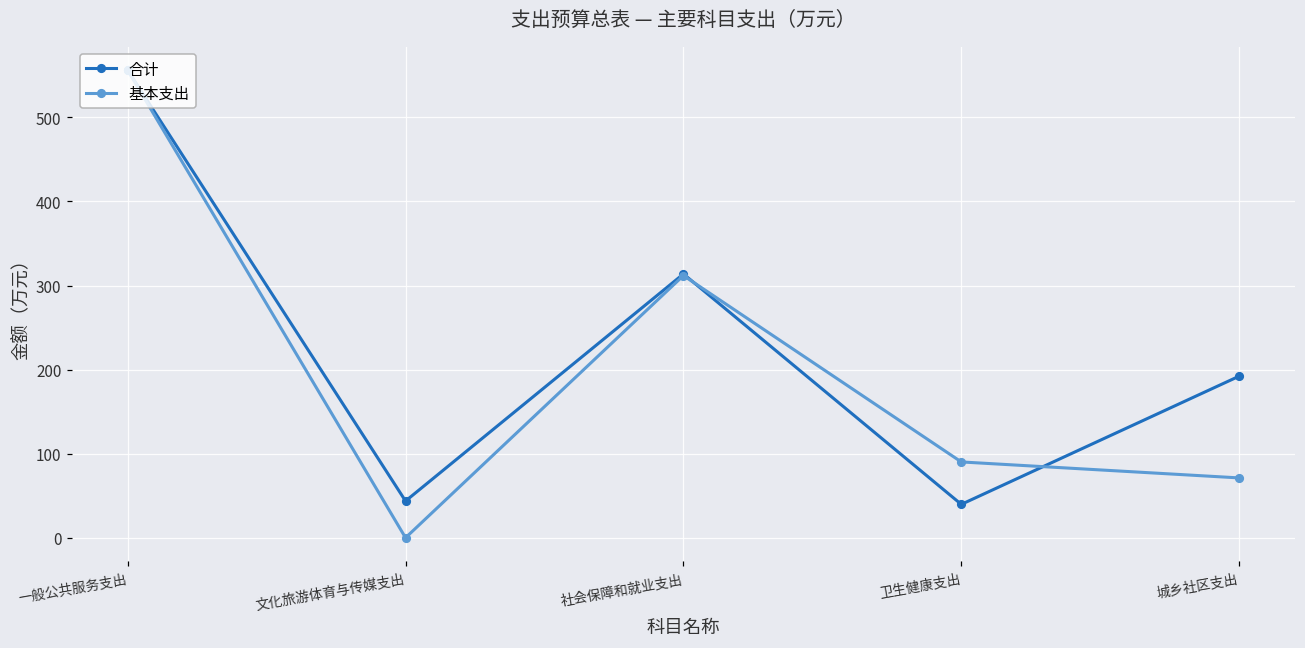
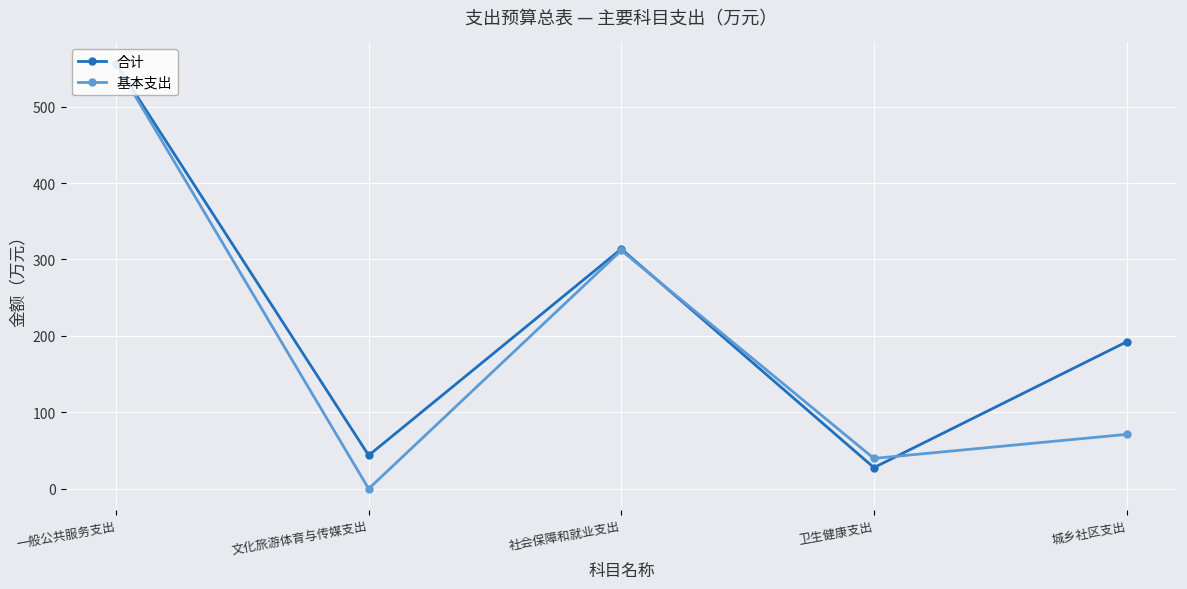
合计, 卫生健康支出: 40 -> 30
基本支出, 卫生健康支出: 90 -> 40
